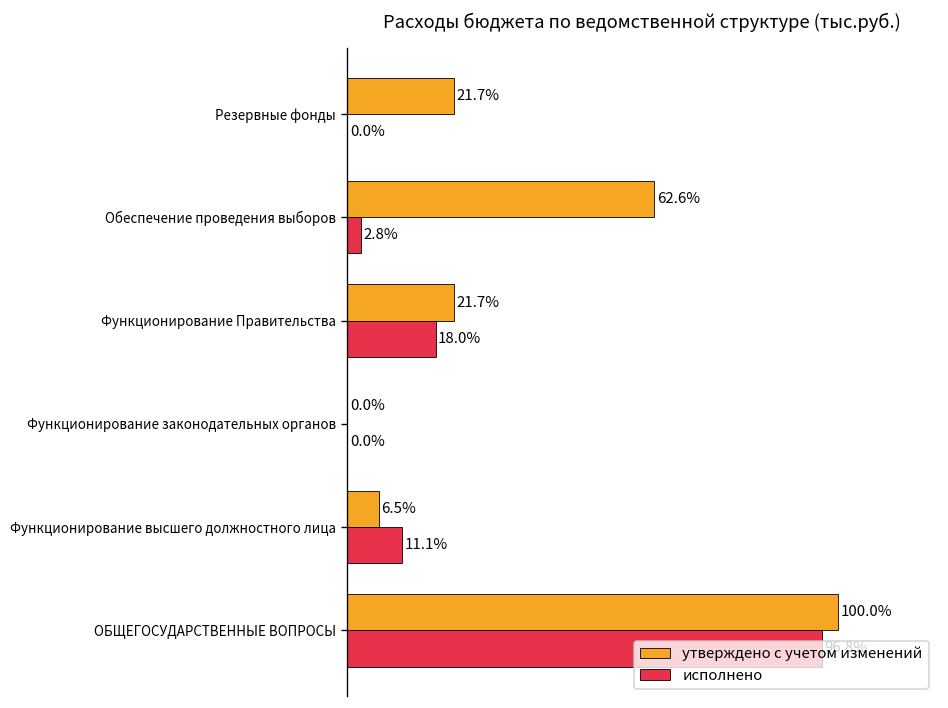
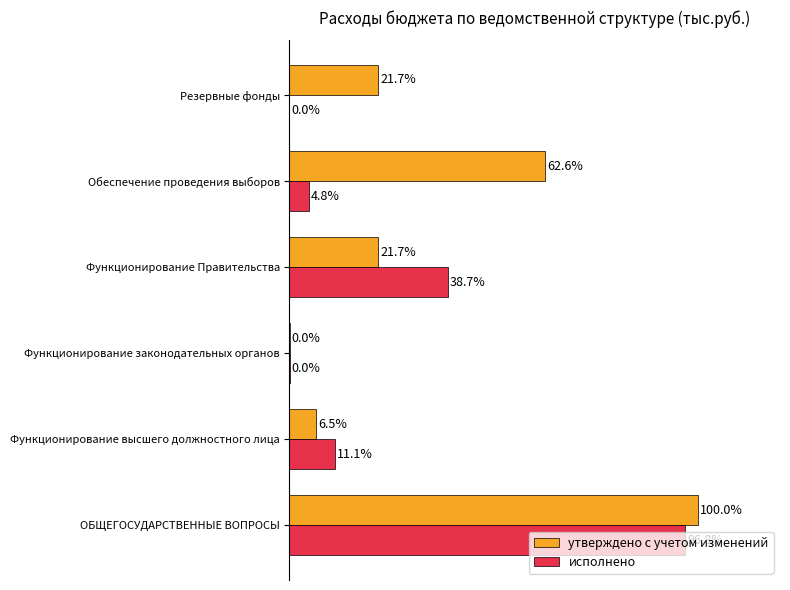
исполнено, Обеспечение проведения выборов: 2.8% -> 4.8%
исполнено, Функционирование Правительства: 18.0% -> 38.7%
